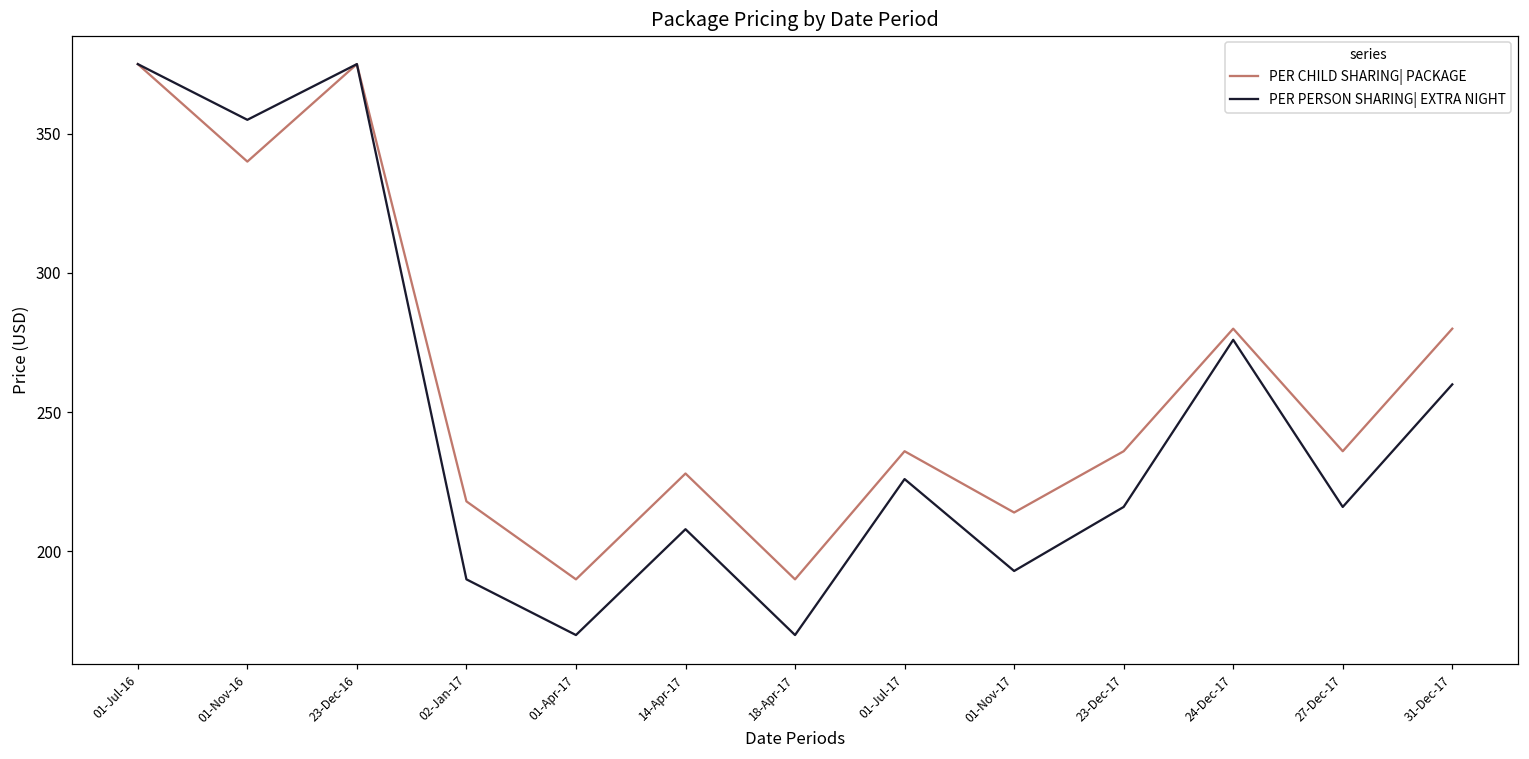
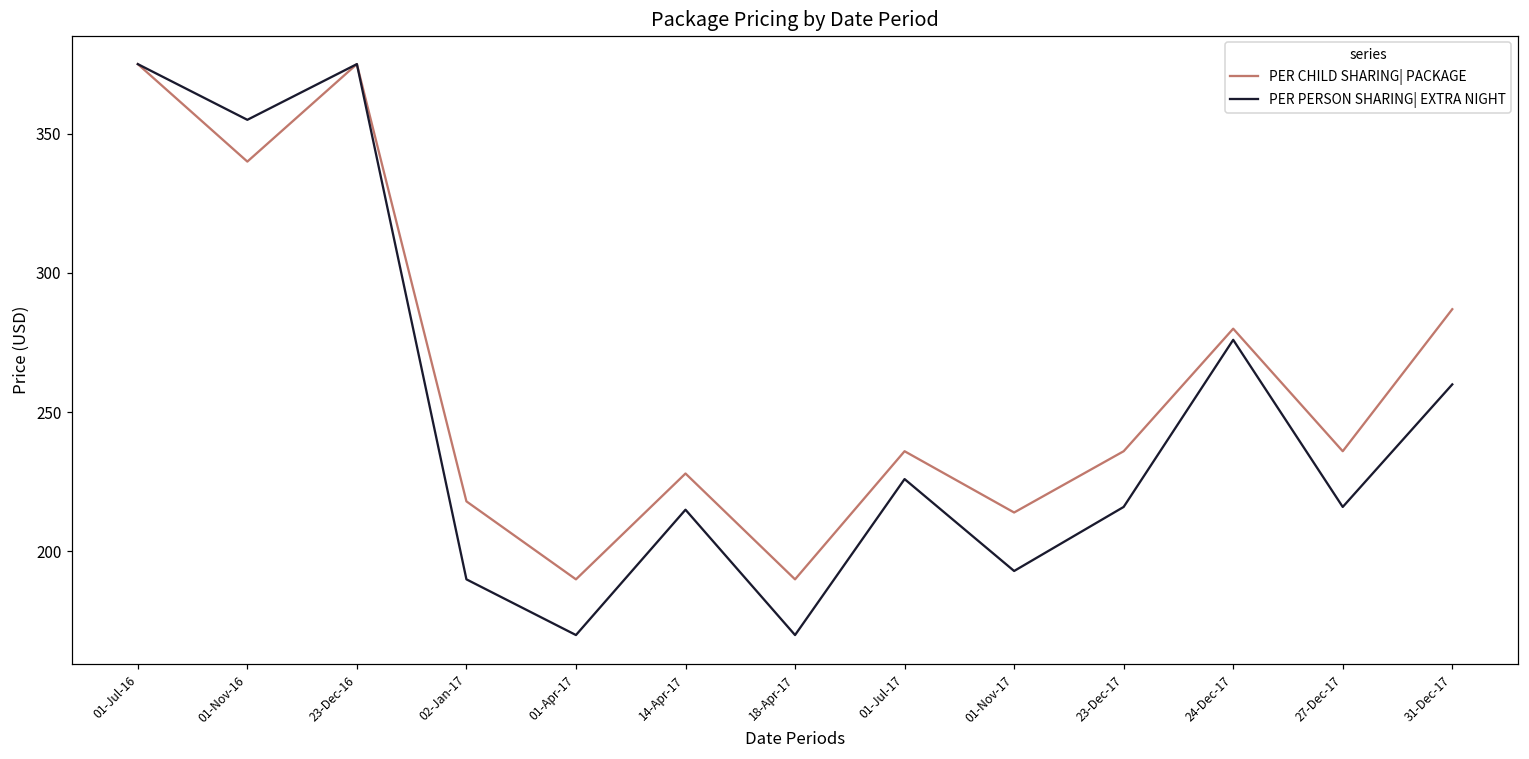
PER PERSON SHARING| EXTRA NIGHT, 14-Apr-17: 208 -> 215
PER CHILD SHARING| PACKAGE, 31-Dec-17: 280 -> 287
